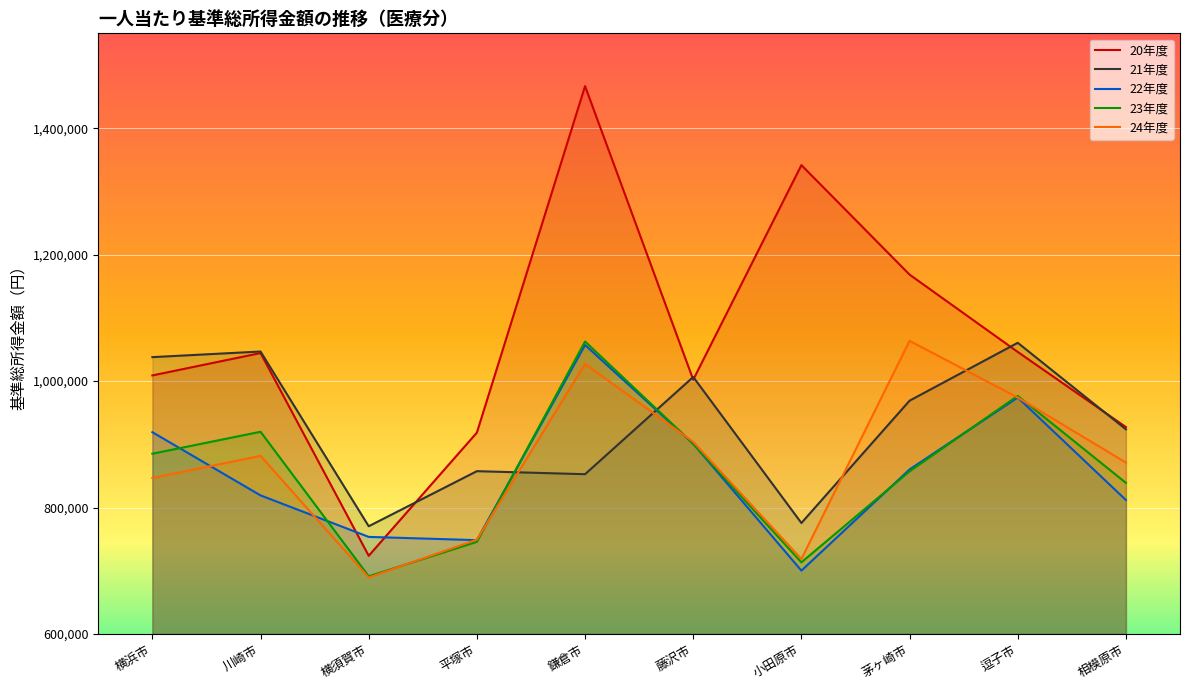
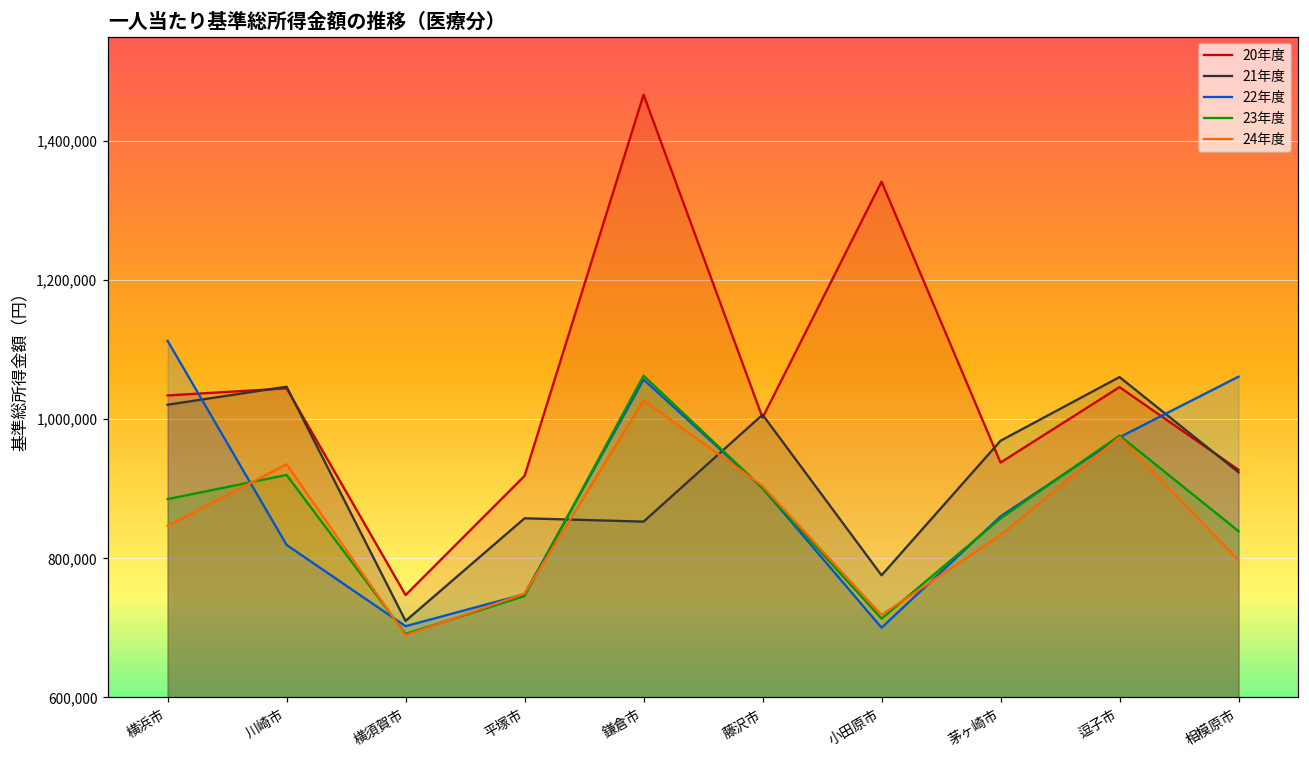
20年度, 横浜市: 1,010,000 -> 1,030,000
21年度, 横浜市: 1,040,000 -> 1,020,000
22年度, 横浜市: 920,000 -> 1,110,000
24年度, 川崎市: 880,000 -> 940,000
20年度, 横須賀市: 720,000 -> 750,000
21年度, 横須賀市: 770,000 -> 710,000
22年度, 横須賀市: 750,000 -> 700,000
20年度, 茅ヶ崎市: 1,170,000 -> 940,000
24年度, 茅ヶ崎市: 1,060,000 -> 830,000
22年度, 相模原市: 810,000 -> 1,060,000
24年度, 相模原市: 870,000 -> 800,000
